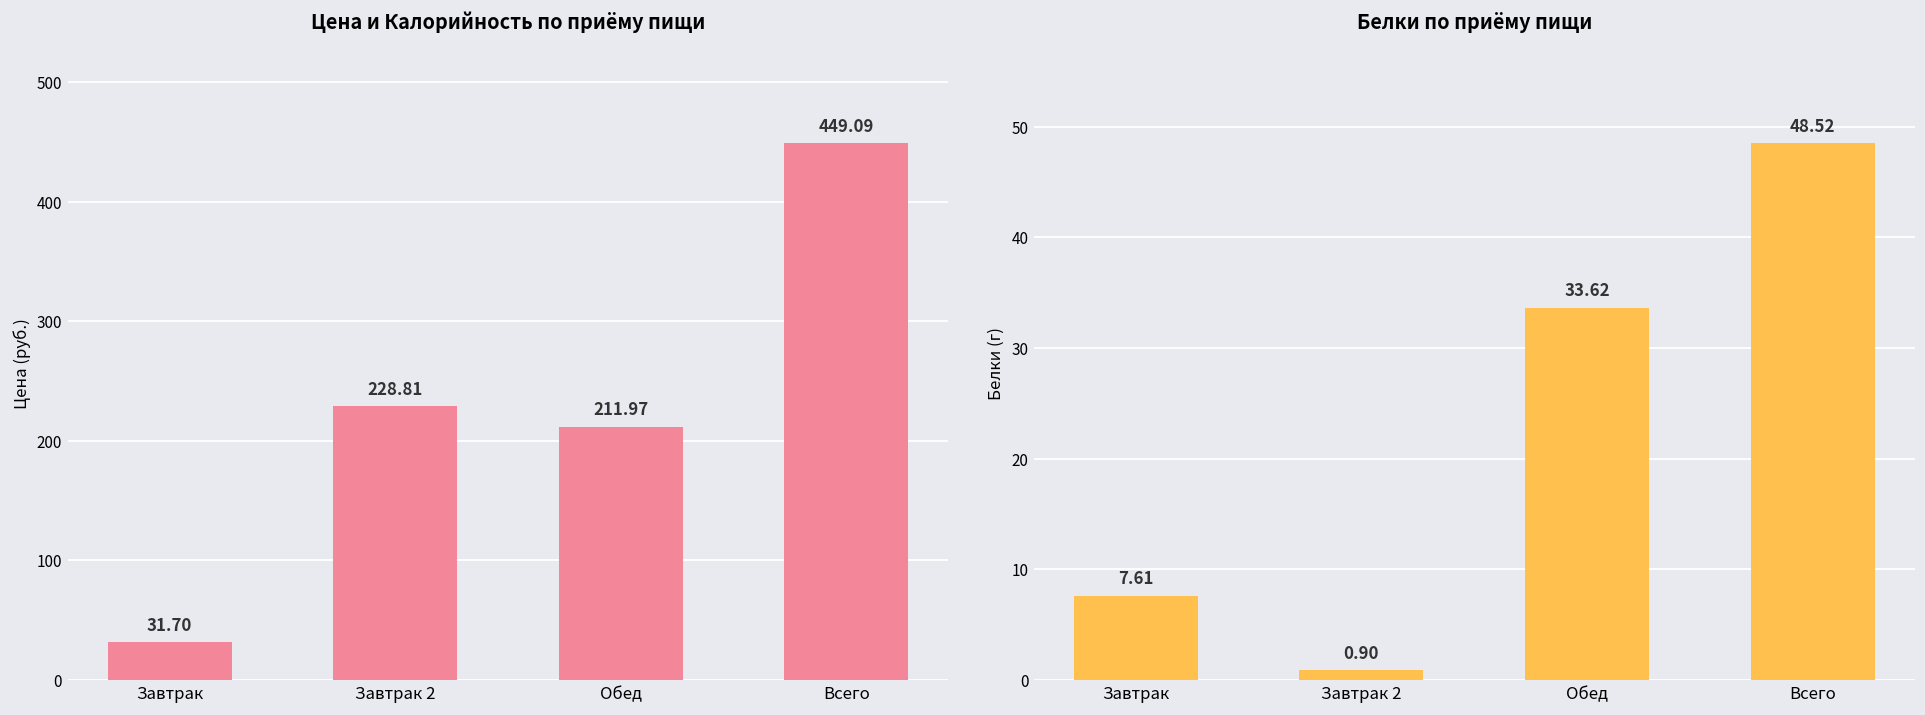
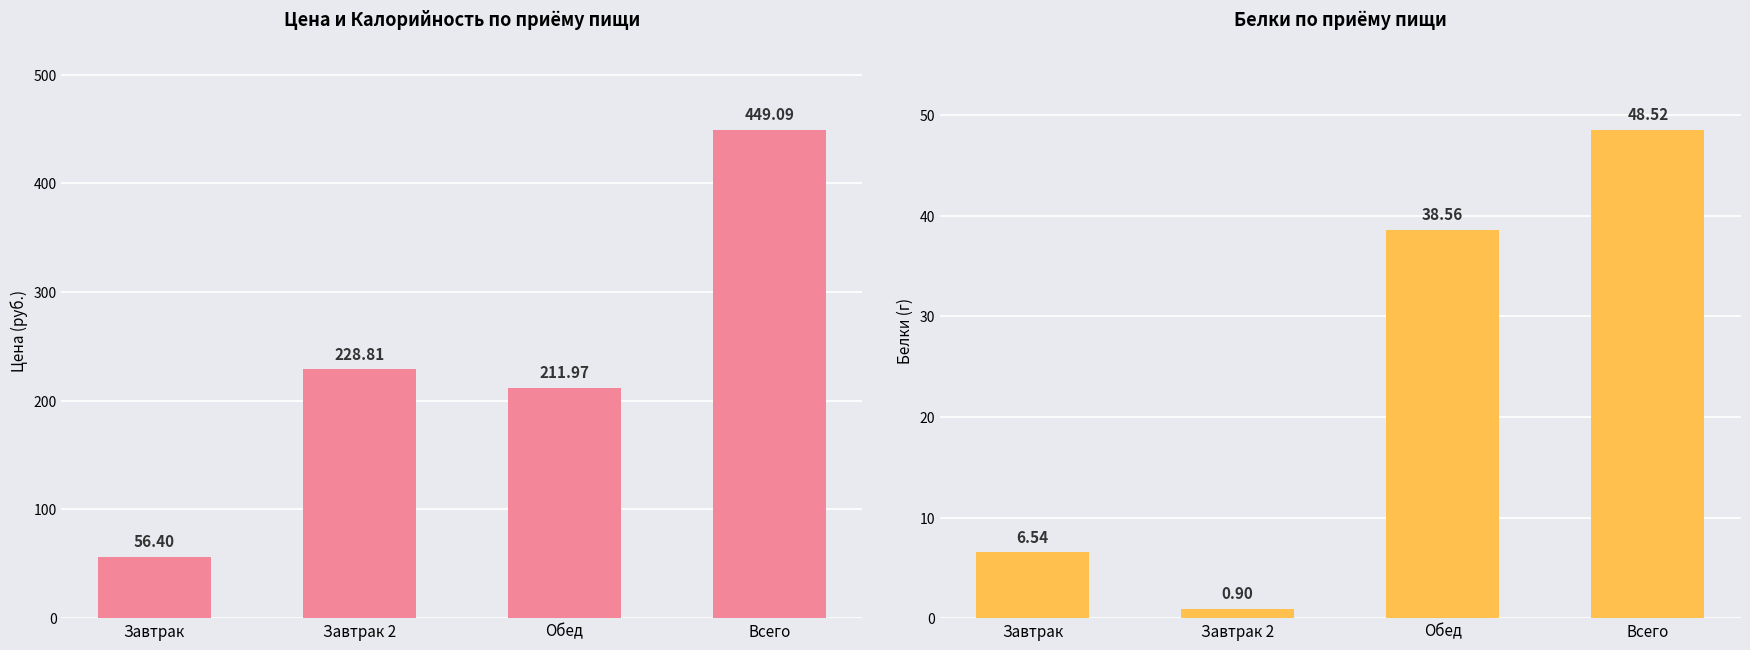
Цена и Калорийность по приёму пищи, Завтрак: 31.70 -> 56.40
Белки по приёму пищи, Завтрак: 7.61 -> 6.54
Белки по приёму пищи, Обед: 33.62 -> 38.56
